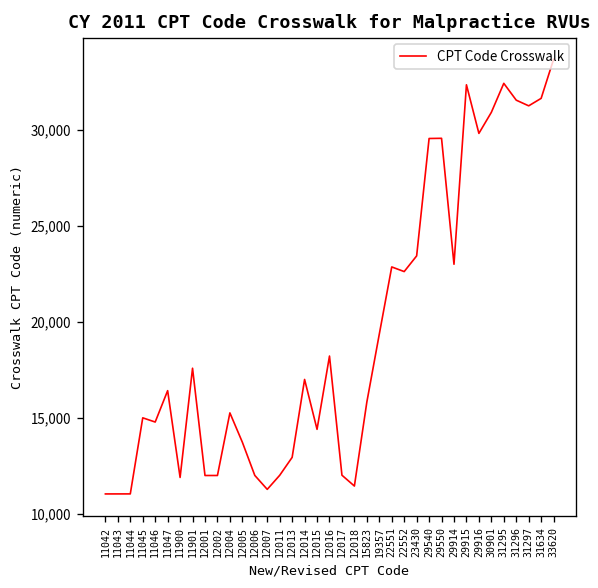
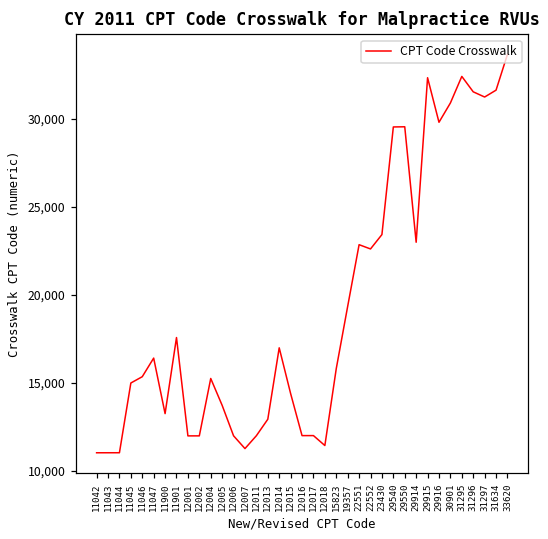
11046: 14,800 -> 15,400
11900: 11,900 -> 13,300
12016: 18,200 -> 12,000
